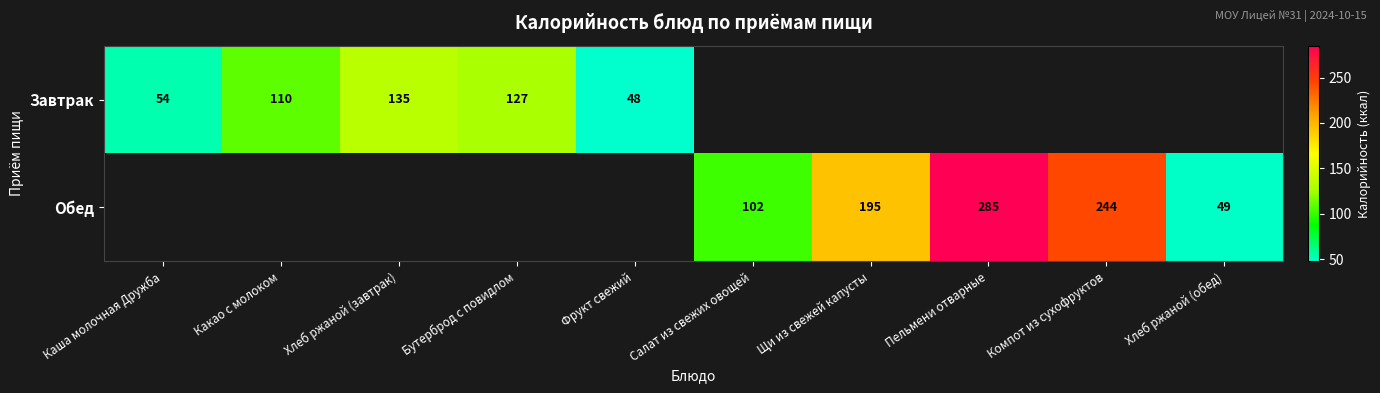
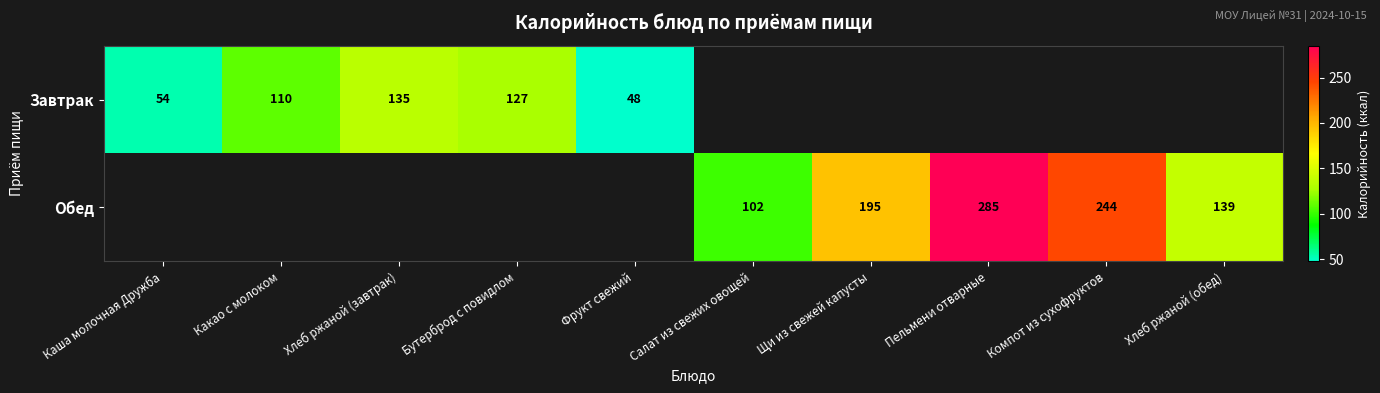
Обед, Хлеб ржаной (обед): 49 -> 139
